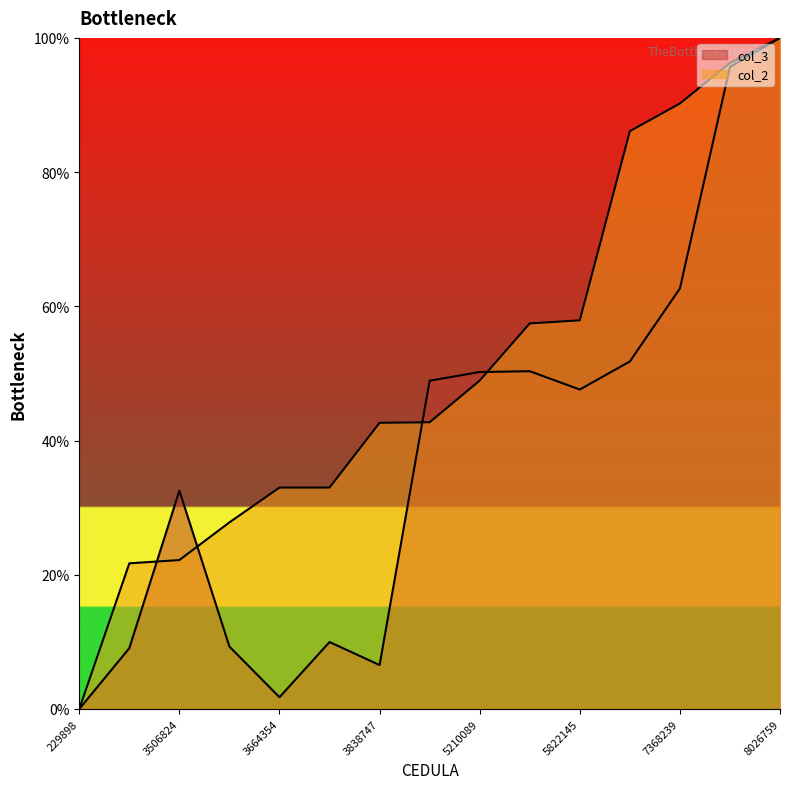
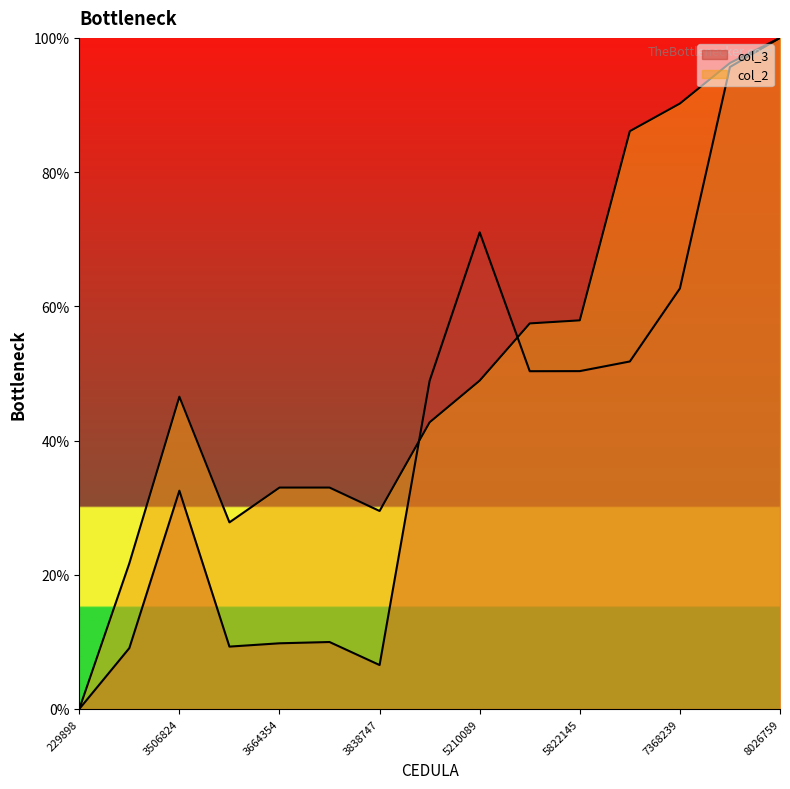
col_2, 3506824: 22% -> 47%
col_3, 3664354: 2% -> 10%
col_2, 3838747: 43% -> 30%
col_3, 5210089: 50% -> 71%
col_3, 5822145: 48% -> 50%
